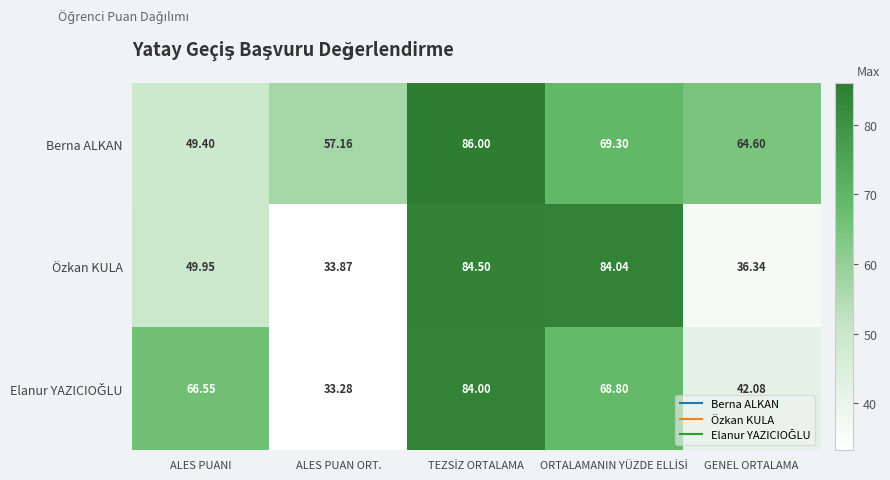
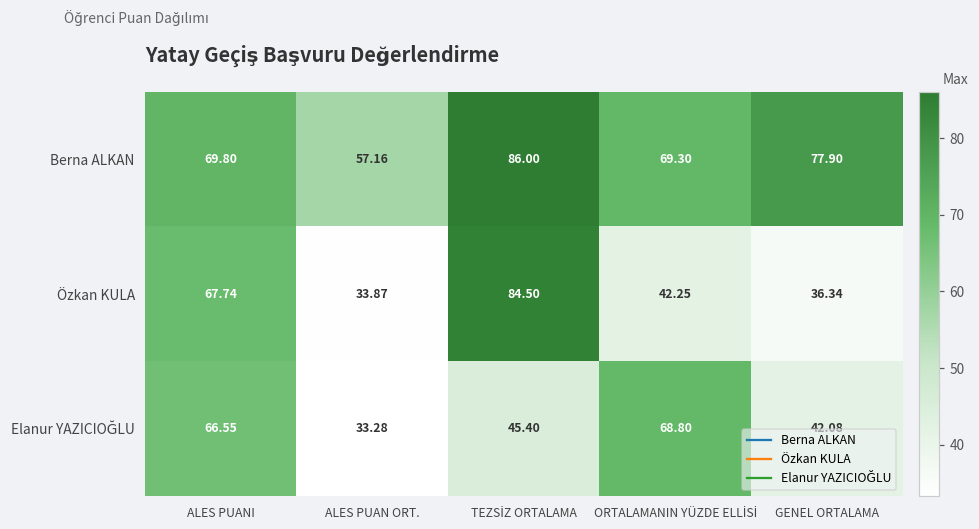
Berna ALKAN, ALES PUANI: 49.40 -> 69.80
Berna ALKAN, GENEL ORTALAMA: 64.60 -> 77.90
Özkan KULA, ALES PUANI: 49.95 -> 67.74
Özkan KULA, ORTALAMANIN YÜZDE ELLİSİ: 84.04 -> 42.25
Elanur YAZICIOĞLU, TEZSİZ ORTALAMA: 84.00 -> 45.40
